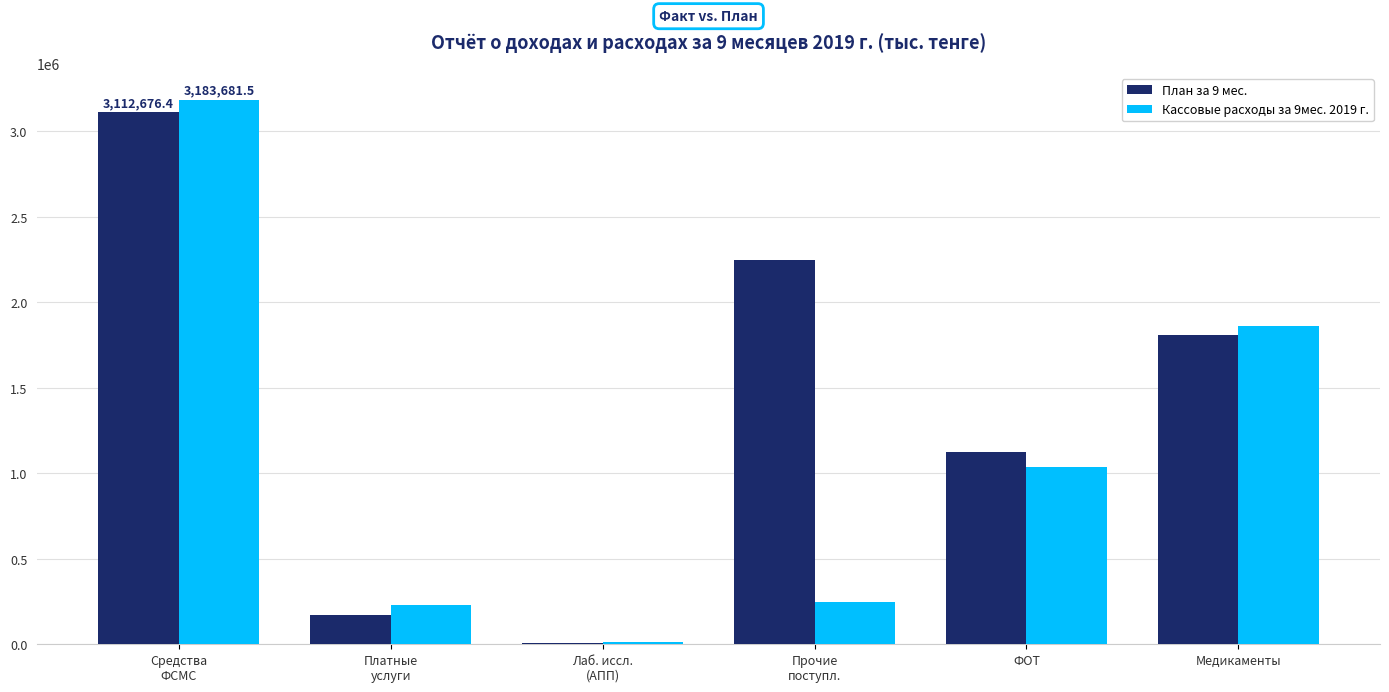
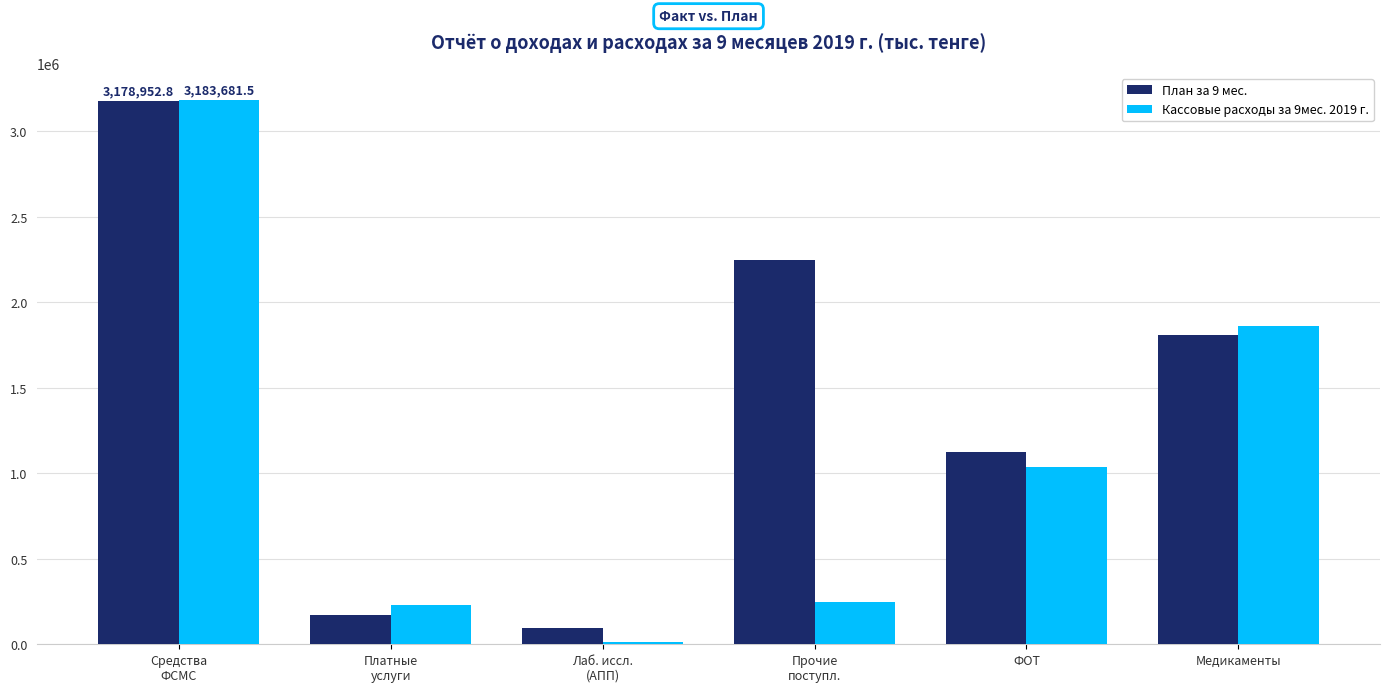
План за 9 мес., Средства ФСМС: 3,112,676.4 -> 3,178,952.8
План за 9 мес., Лаб. иссл. (АПП): 0 -> 100000
